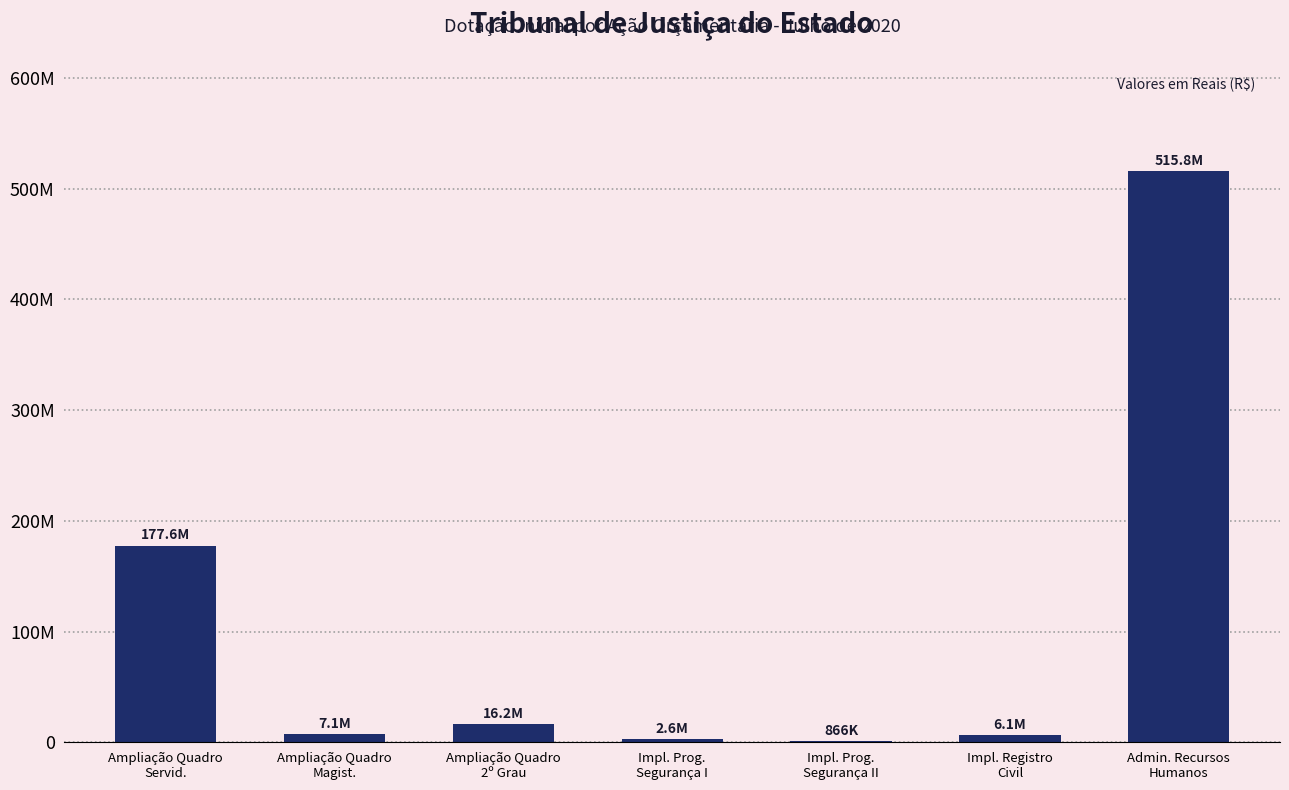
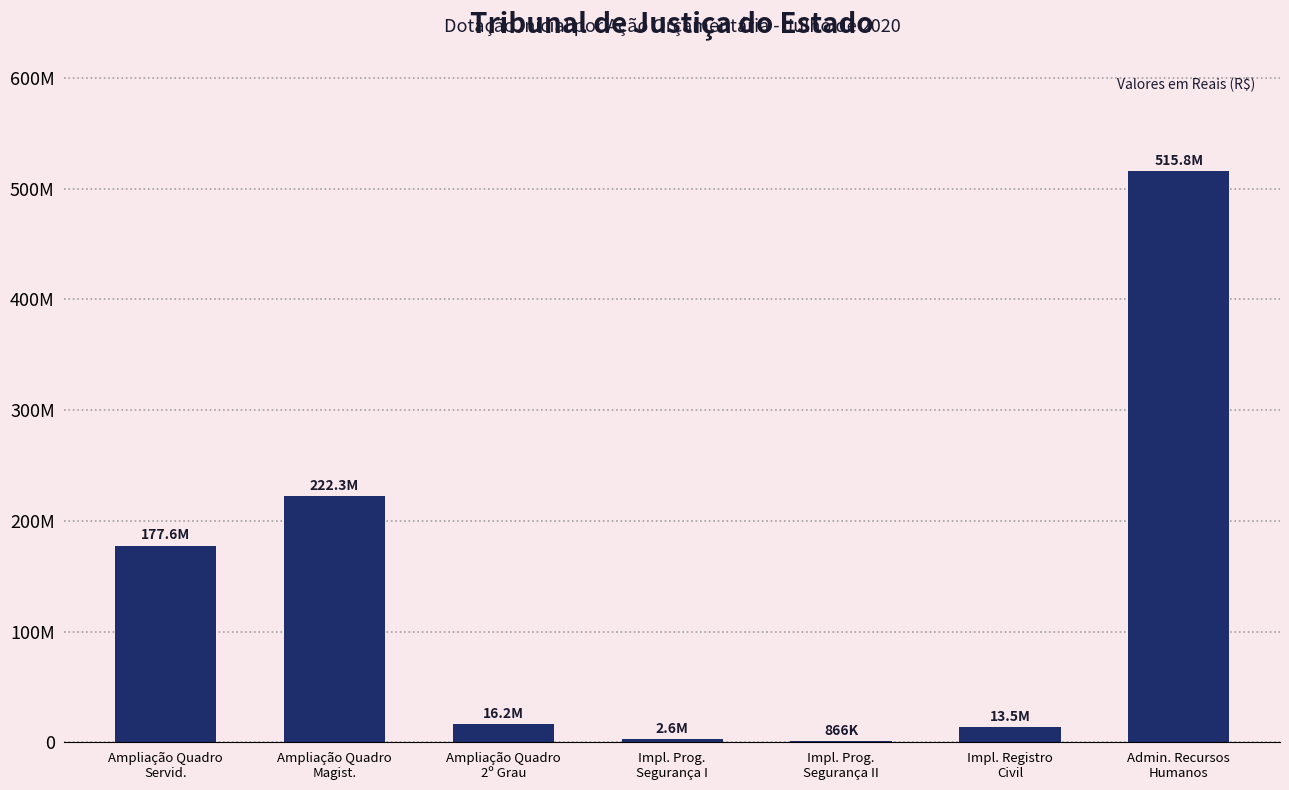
Ampliação Quadro Magist.: 7.1M -> 222.3M
Impl. Registro Civil: 6.1M -> 13.5M
